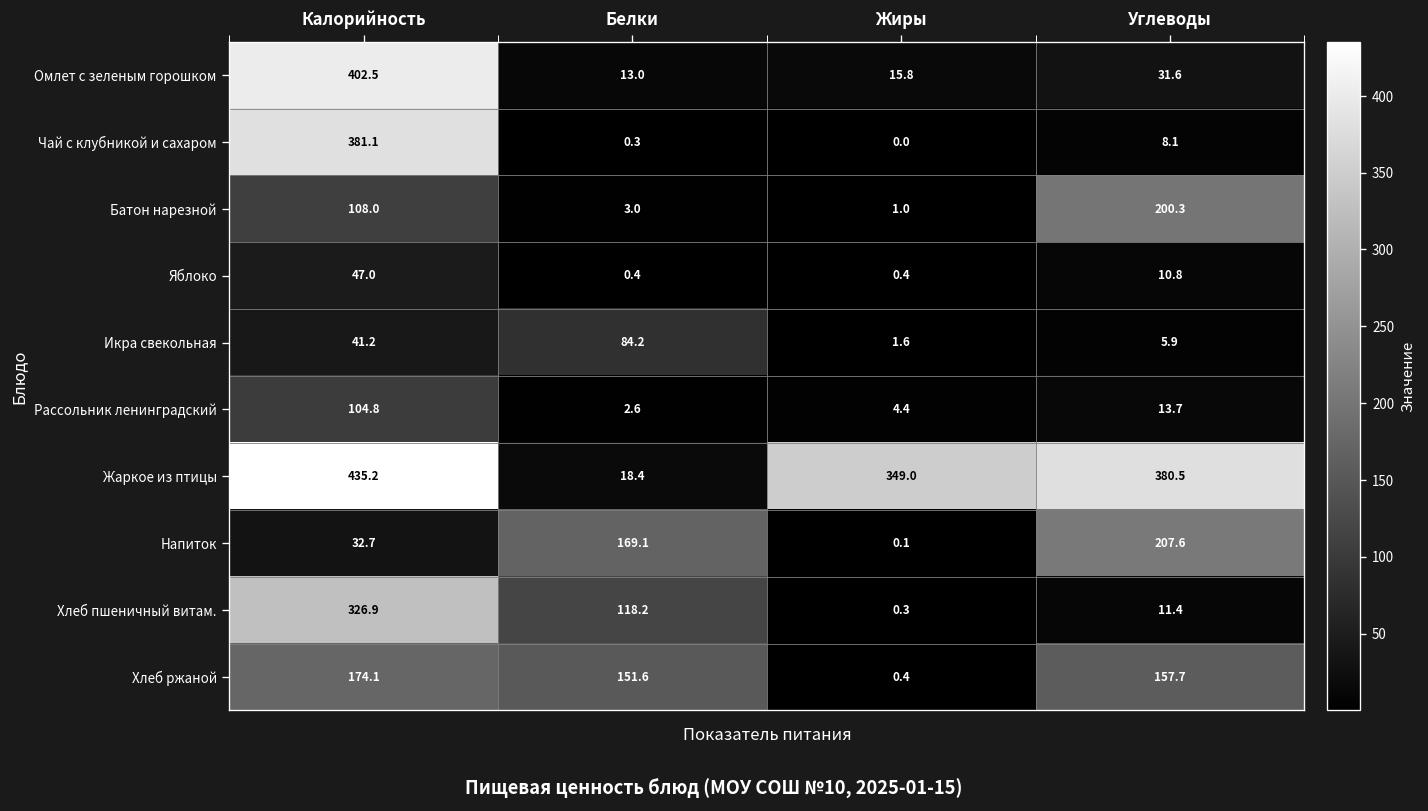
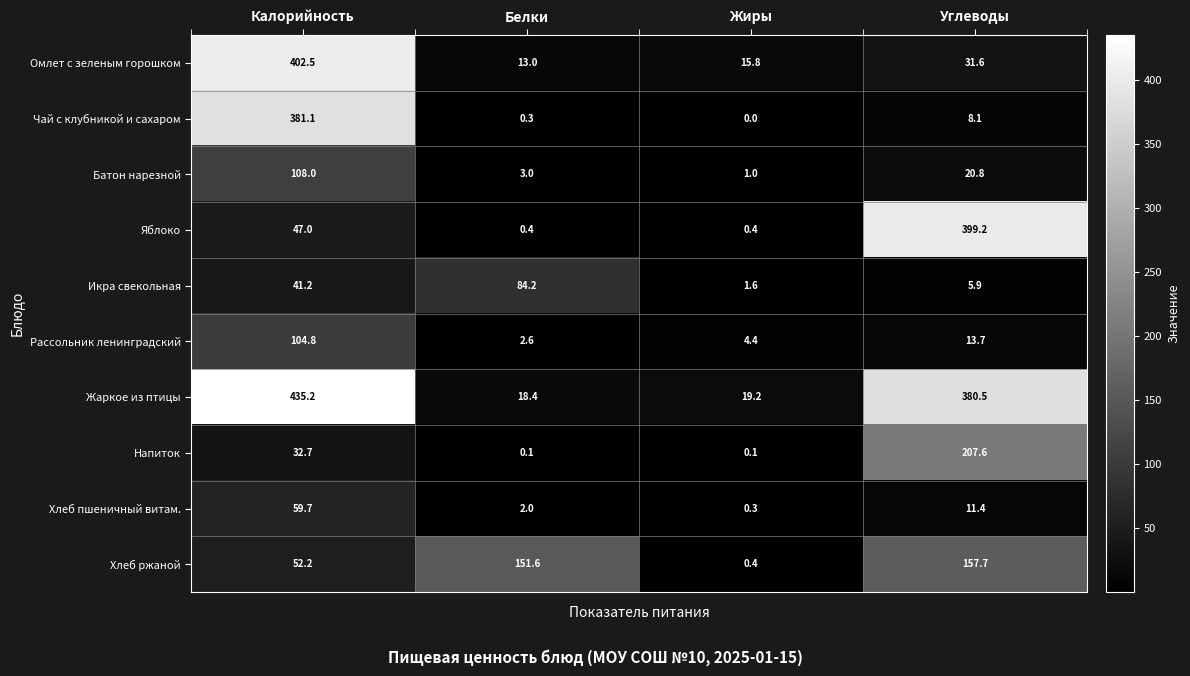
Батон нарезной, Углеводы: 200.3 -> 20.8
Яблоко, Углеводы: 10.8 -> 399.2
Жаркое из птицы, Жиры: 349.0 -> 19.2
Напиток, Белки: 169.1 -> 0.1
Хлеб пшеничный витам., Калорийность: 326.9 -> 59.7
Хлеб пшеничный витам., Белки: 118.2 -> 2.0
Хлеб ржаной, Калорийность: 174.1 -> 52.2
